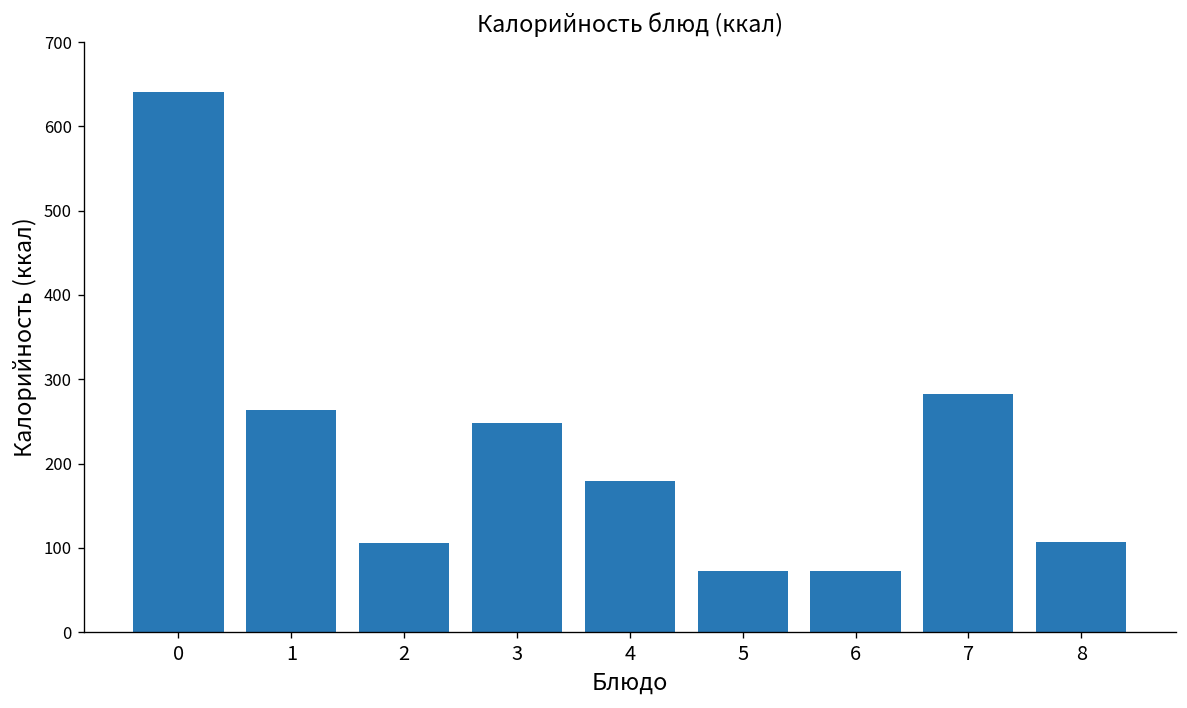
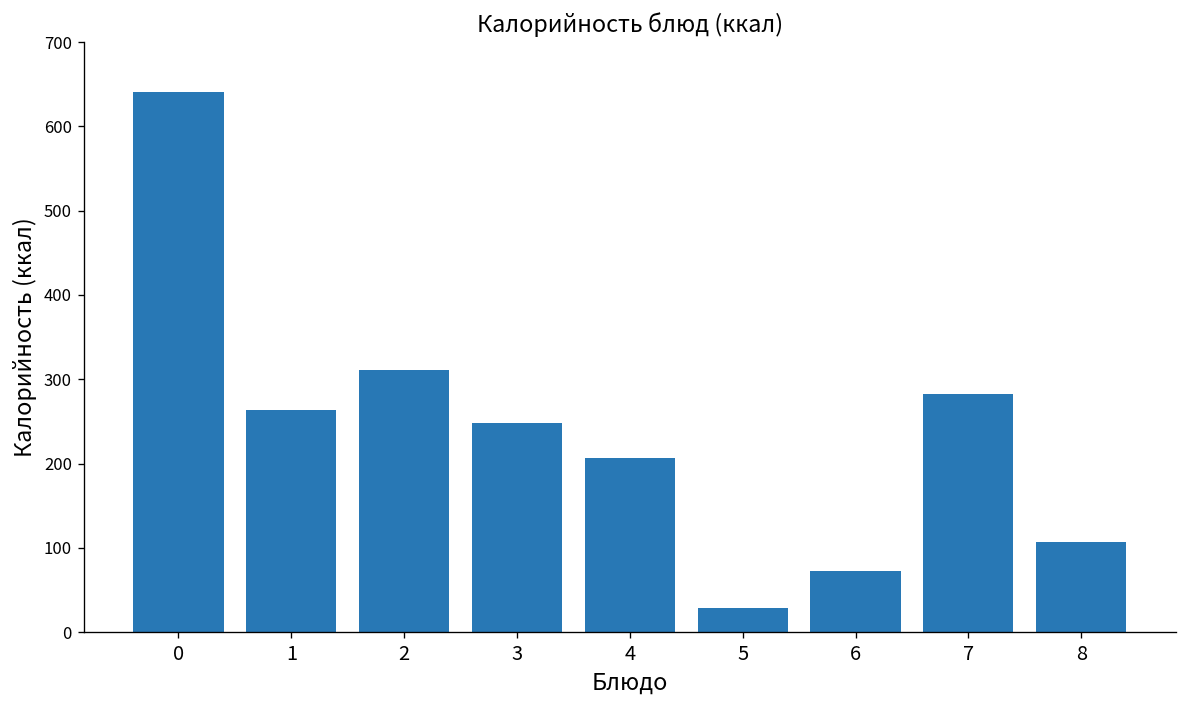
2: 110 -> 310
4: 180 -> 210
5: 70 -> 30
